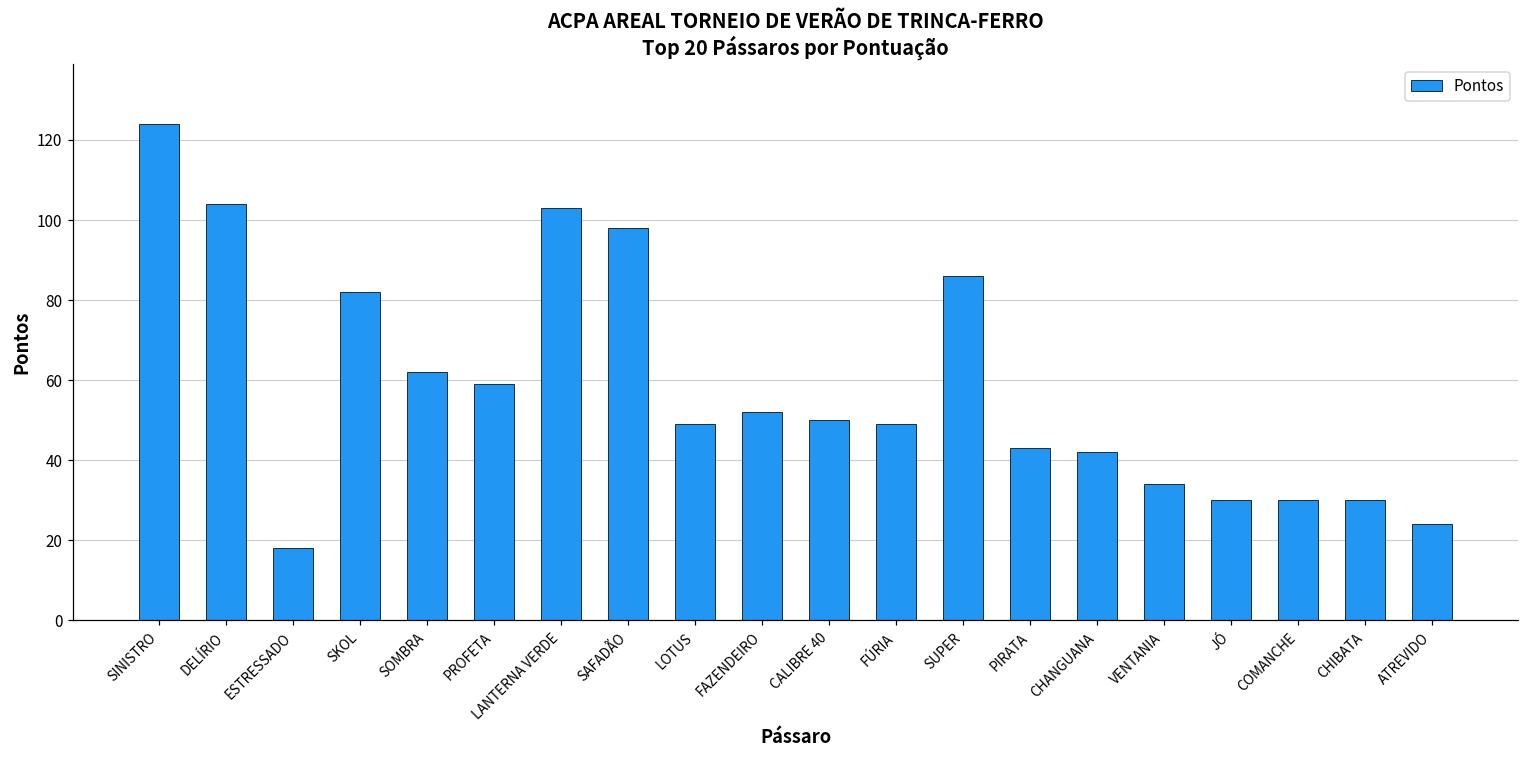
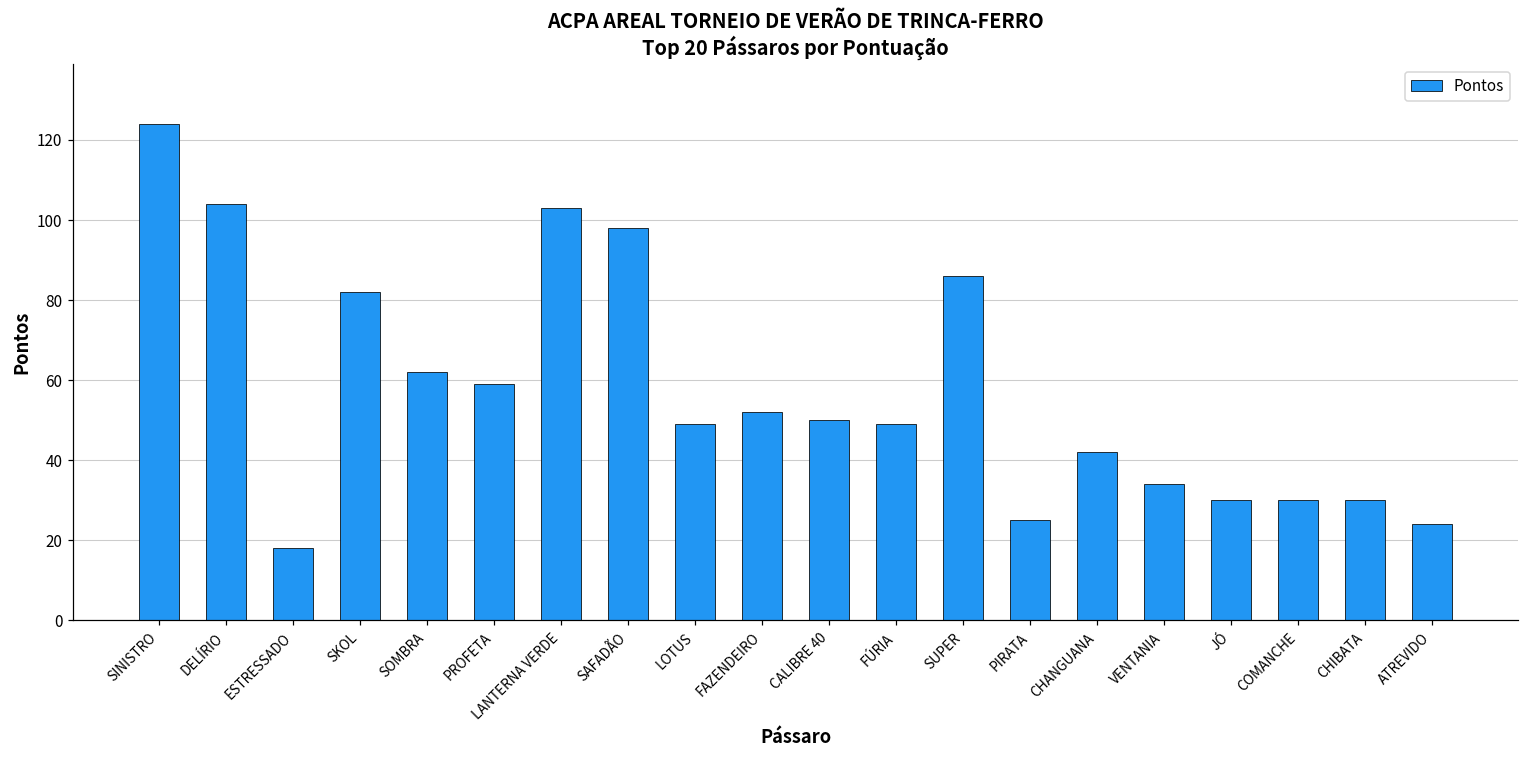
PIRATA: 43 -> 25
